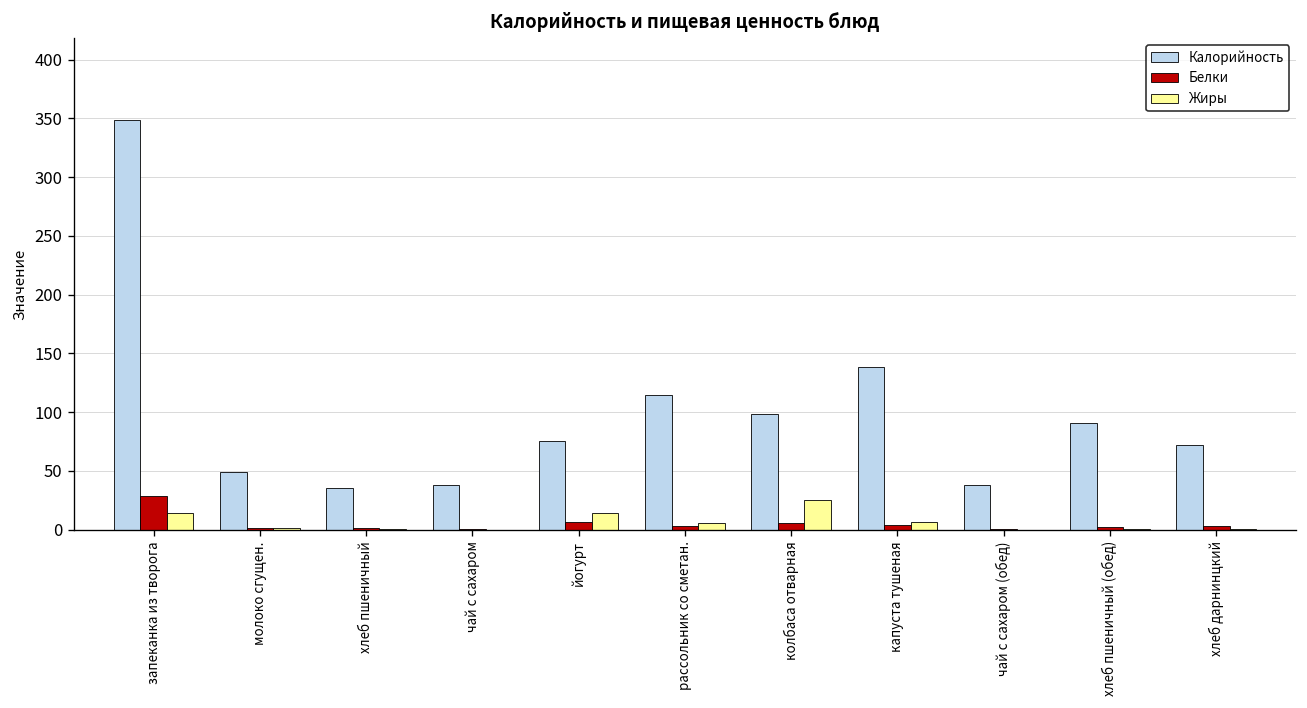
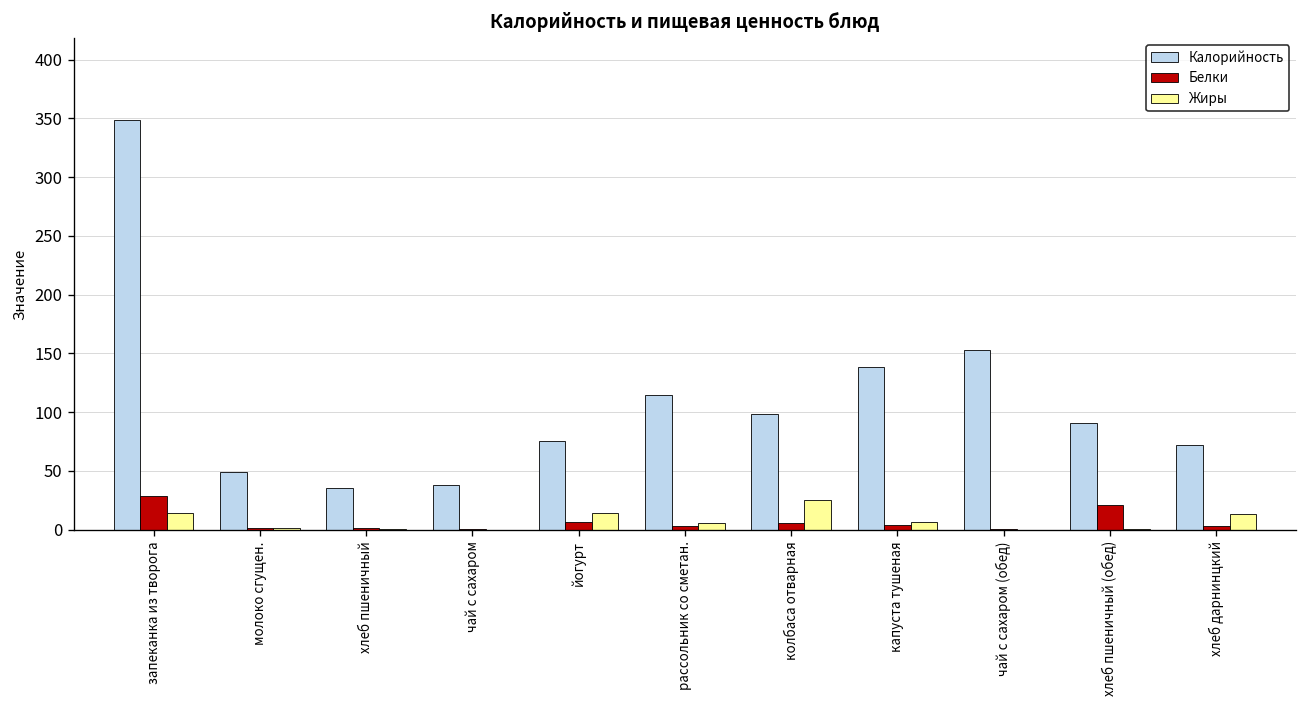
Калорийность, чай с сахаром (обед): 40 -> 150
Белки, хлеб пшеничный (обед): 0 -> 20
Жиры, хлеб дарнинцкий: 0 -> 10
